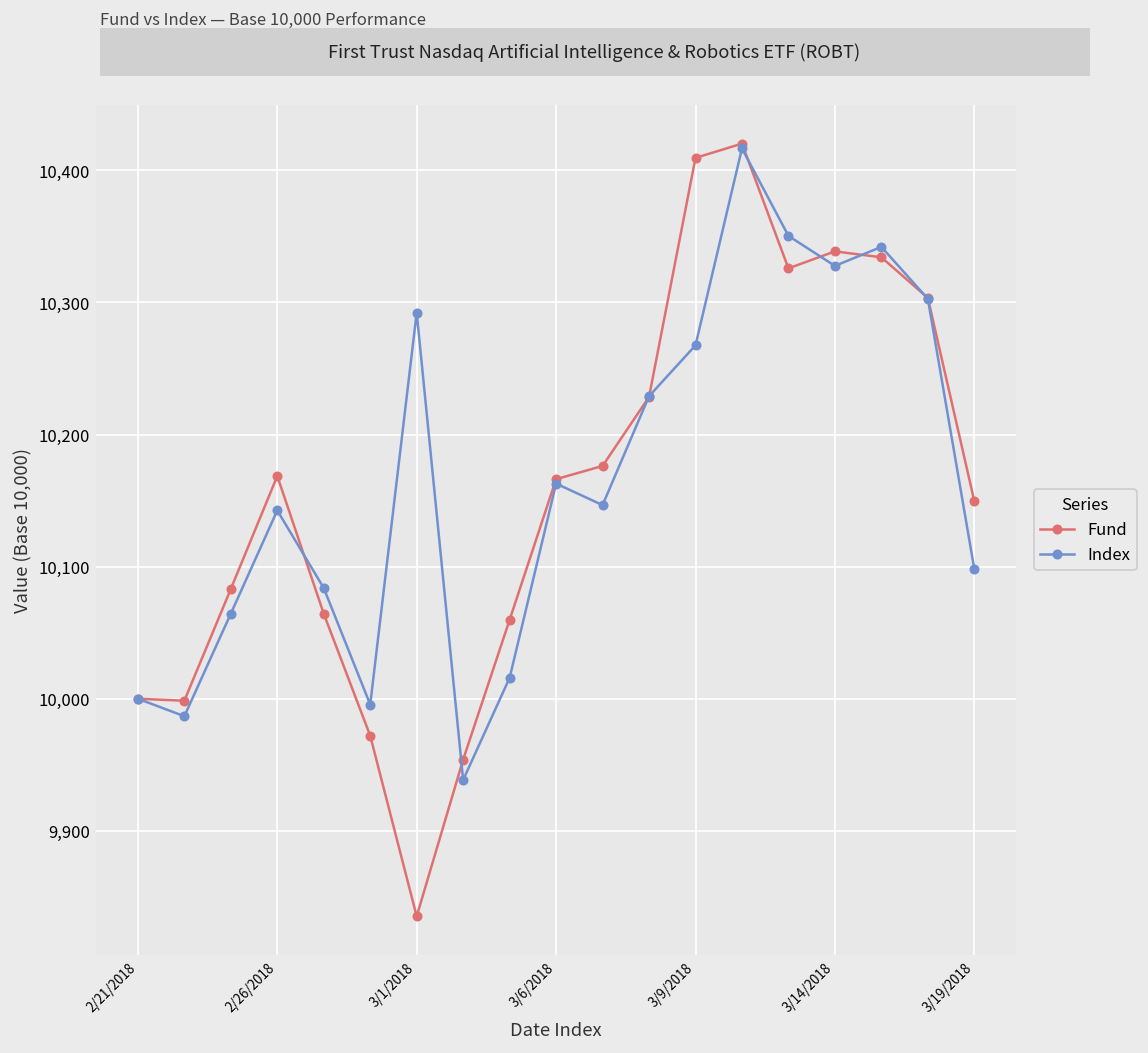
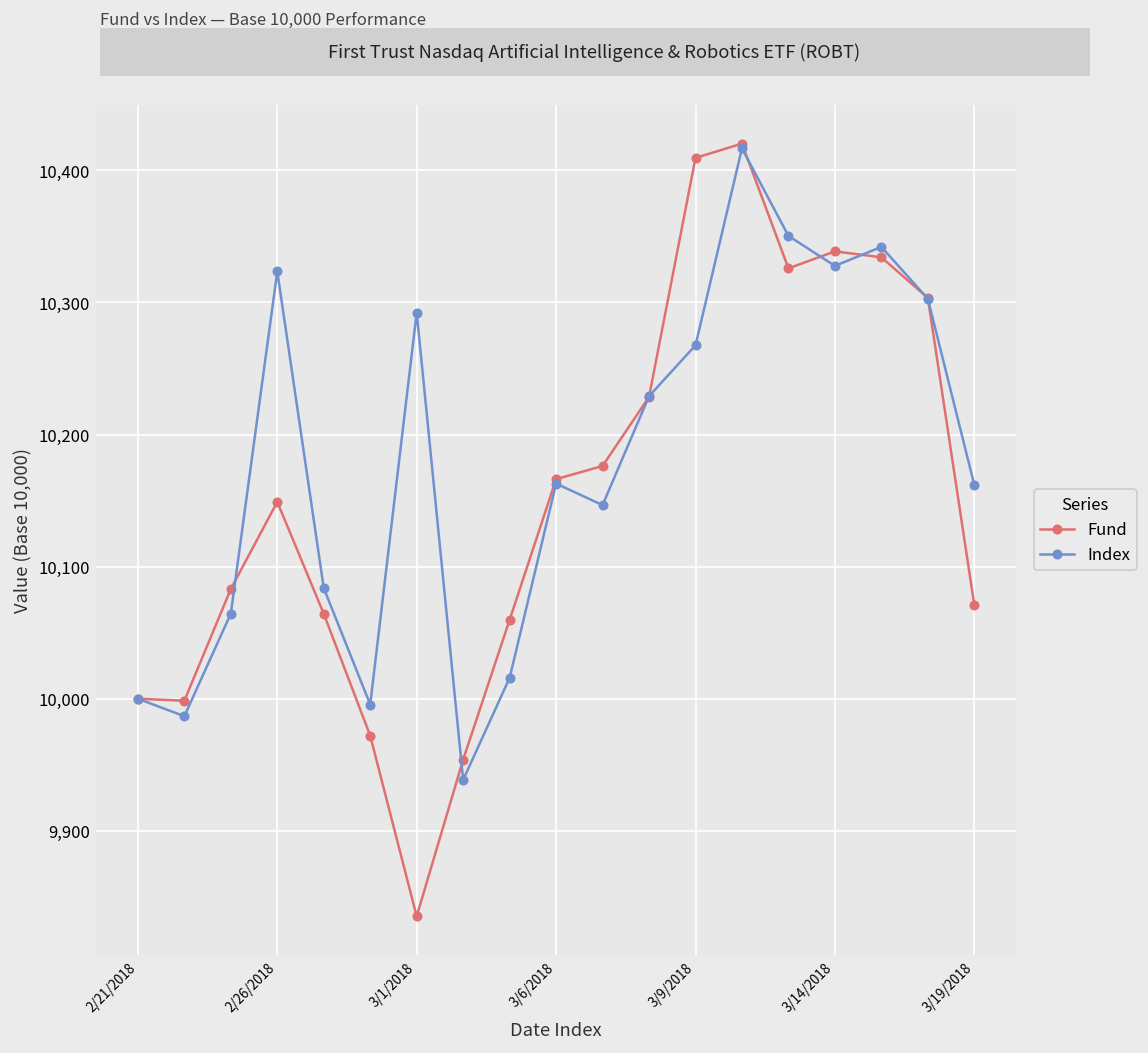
Fund, 2/26/2018: 10,169 -> 10,149
Index, 2/26/2018: 10,143 -> 10,324
Fund, 3/19/2018: 10,150 -> 10,071
Index, 3/19/2018: 10,098 -> 10,162
